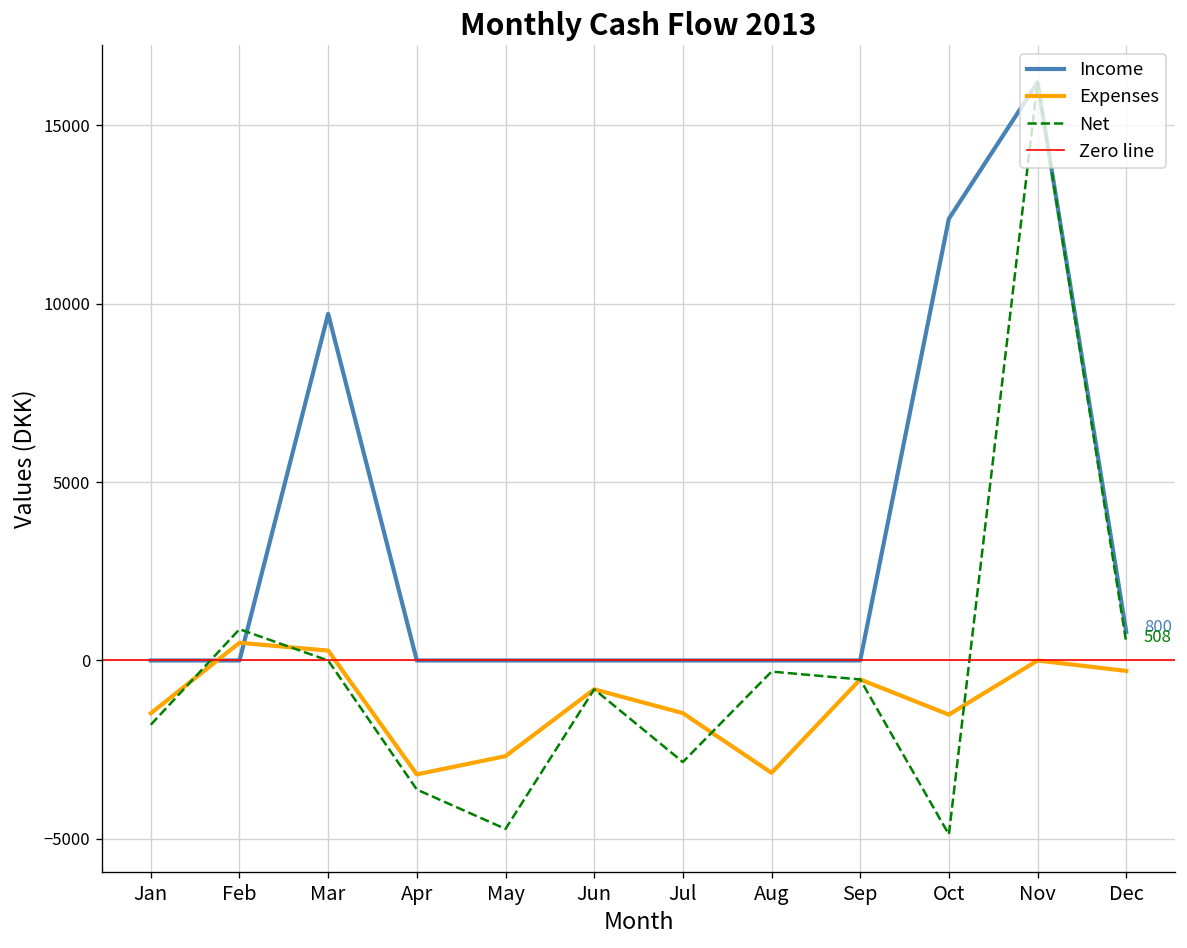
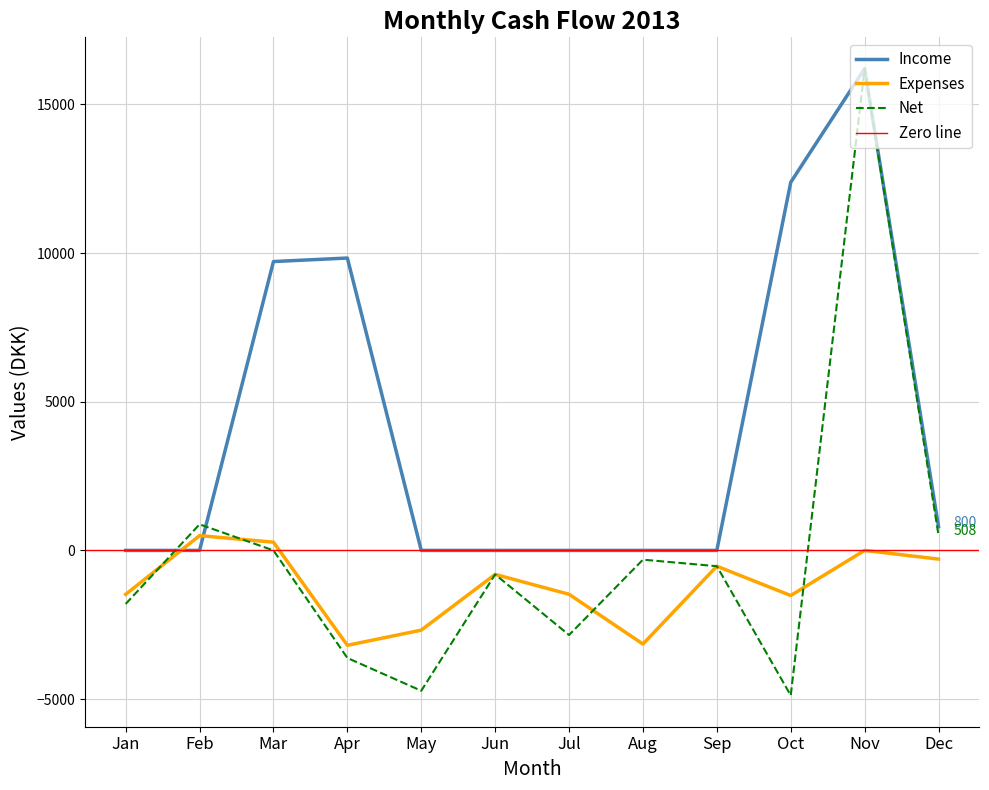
Income, Apr: 0 -> 9800
